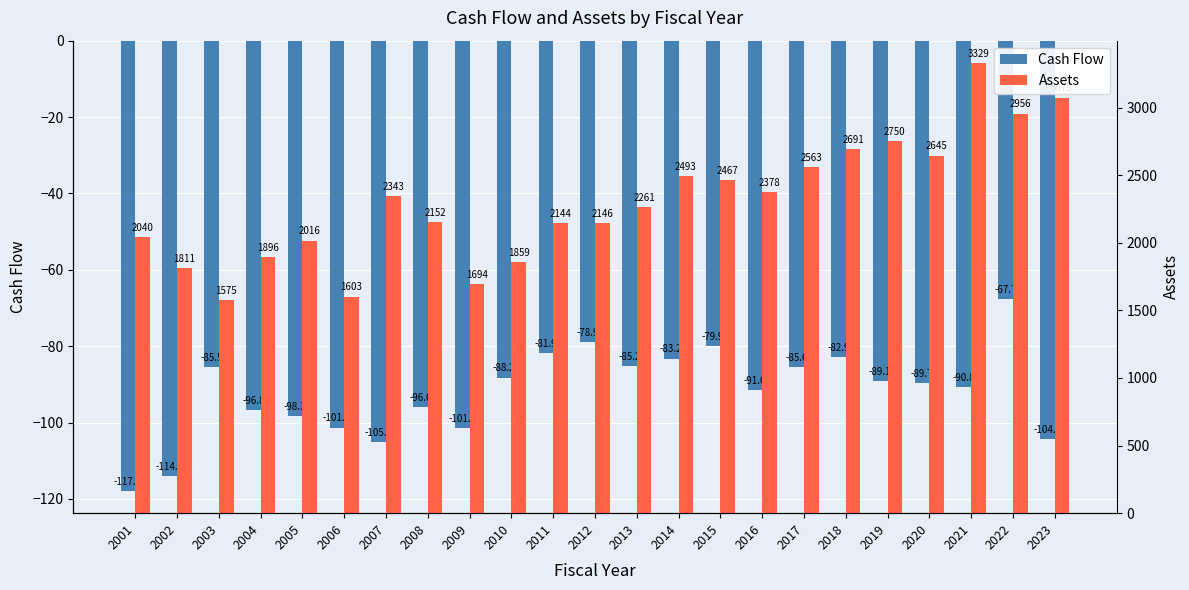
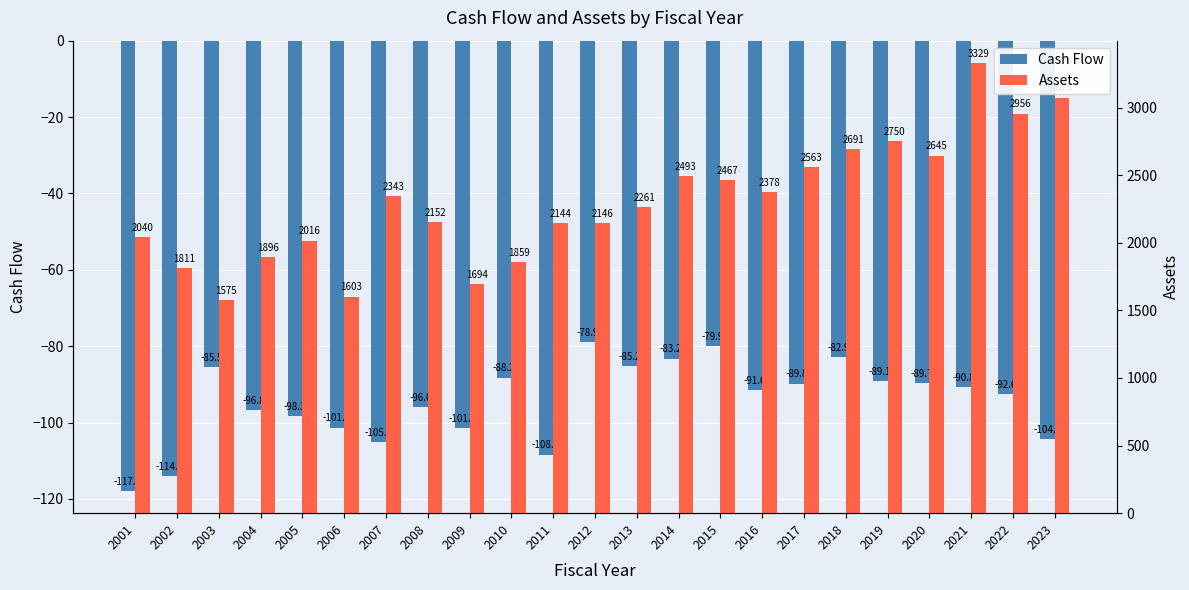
Cash Flow, 2011: -81.9 -> -108.4
Cash Flow, 2017: -85.6 -> -89.8
Cash Flow, 2022: -67.7 -> -92.6
